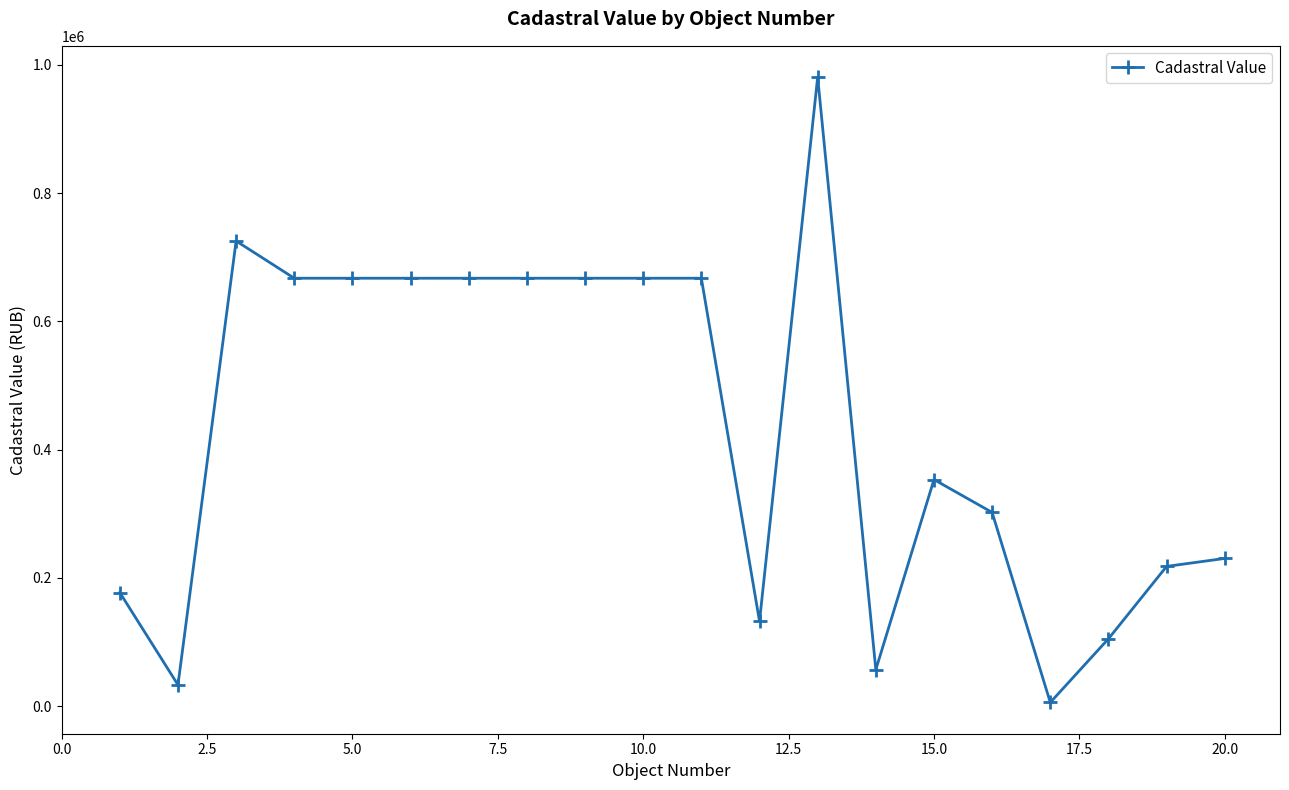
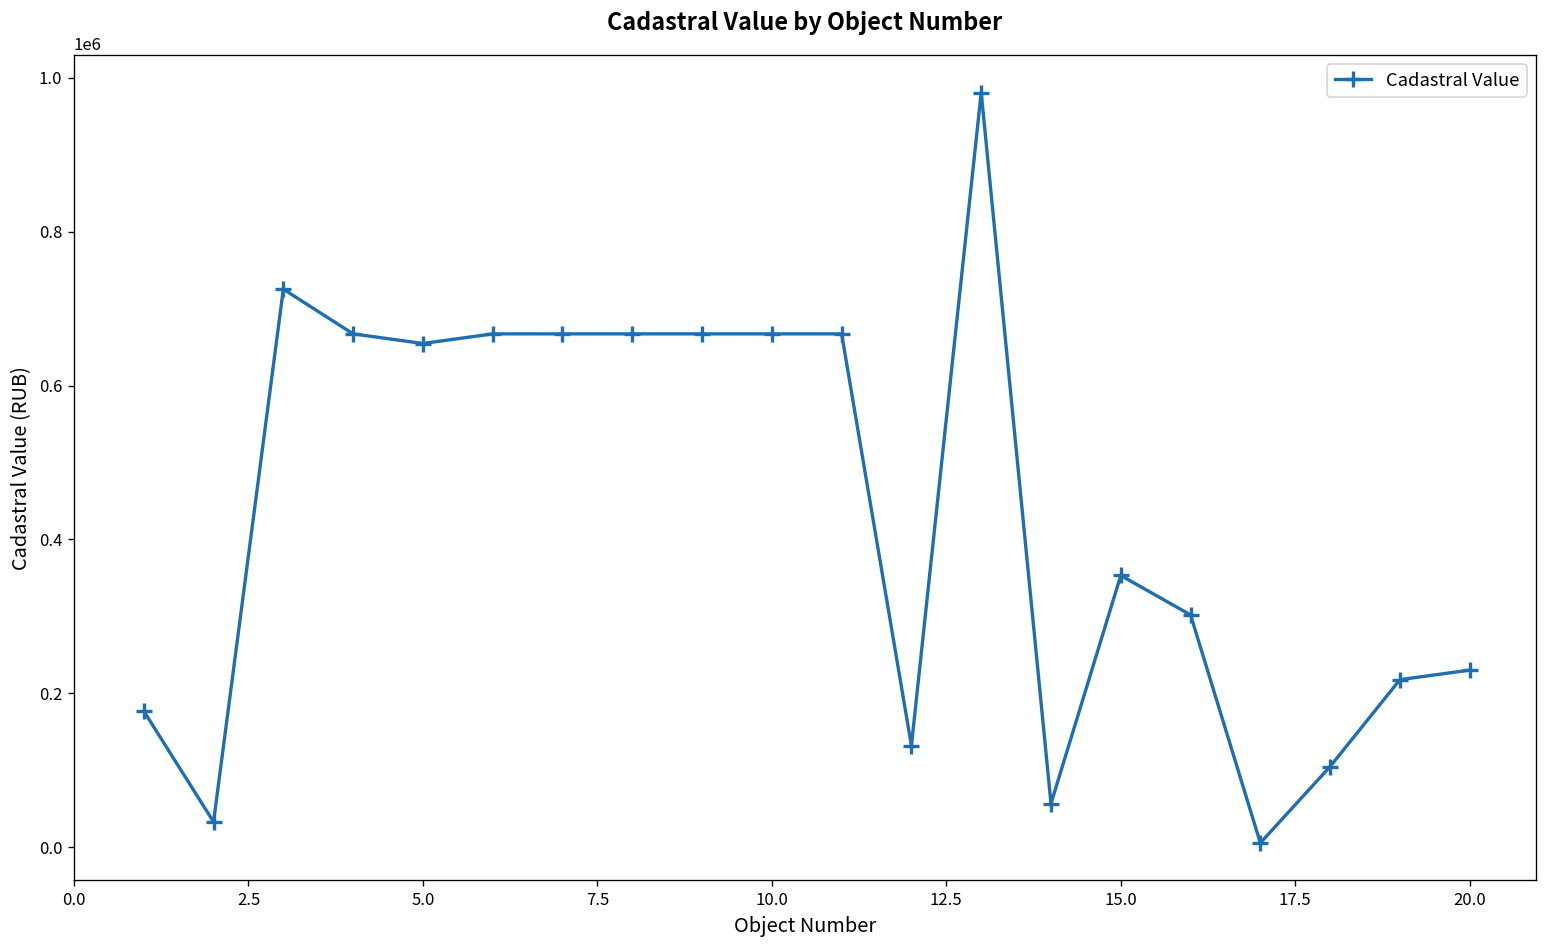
5.0: 670000 -> 650000
